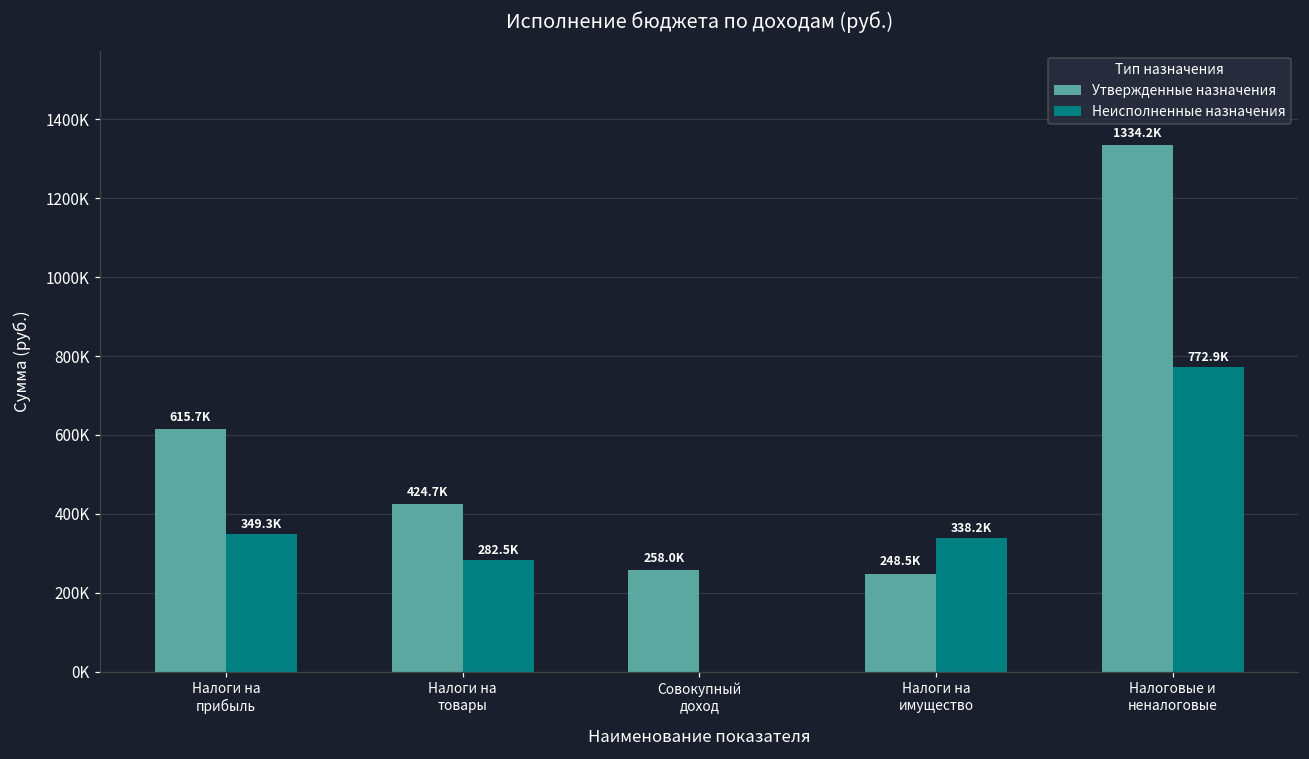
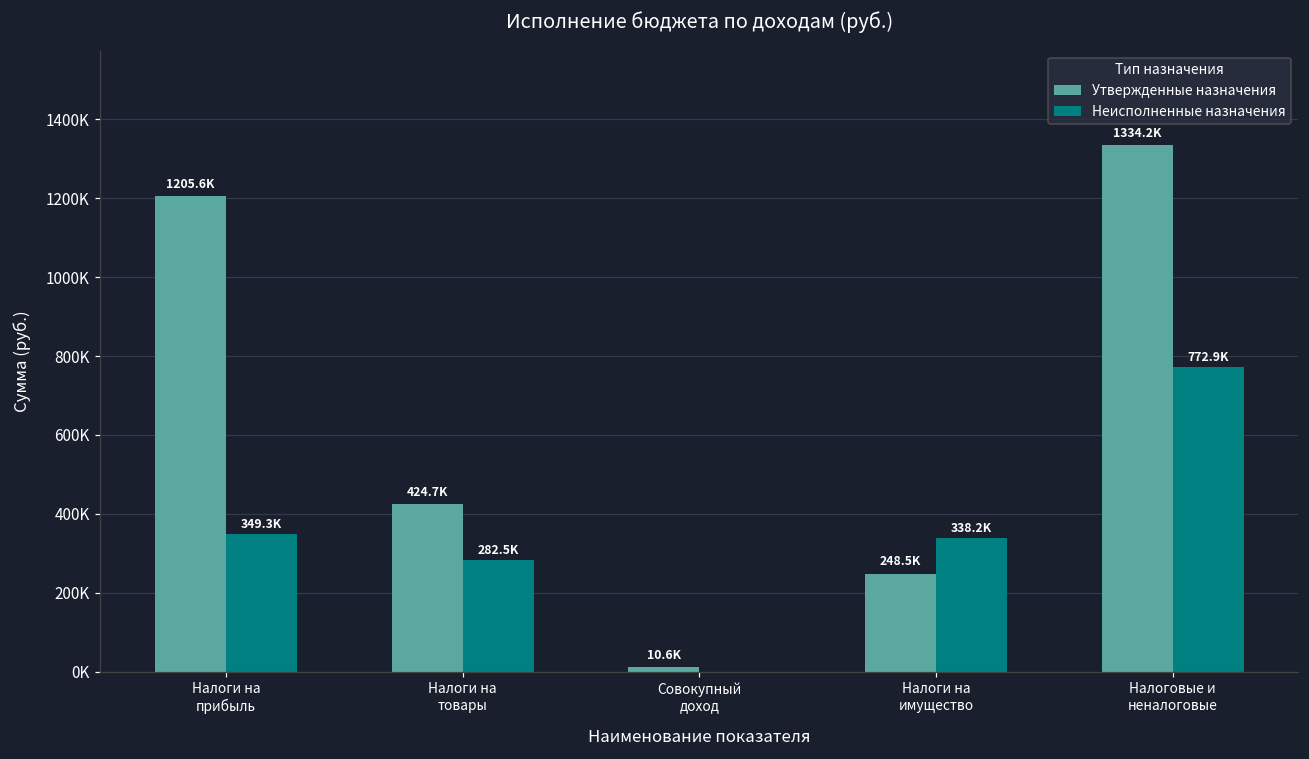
Утвержденные назначения, Налоги на прибыль: 615.7K -> 1205.6K
Утвержденные назначения, Совокупный доход: 258.0K -> 10.6K
